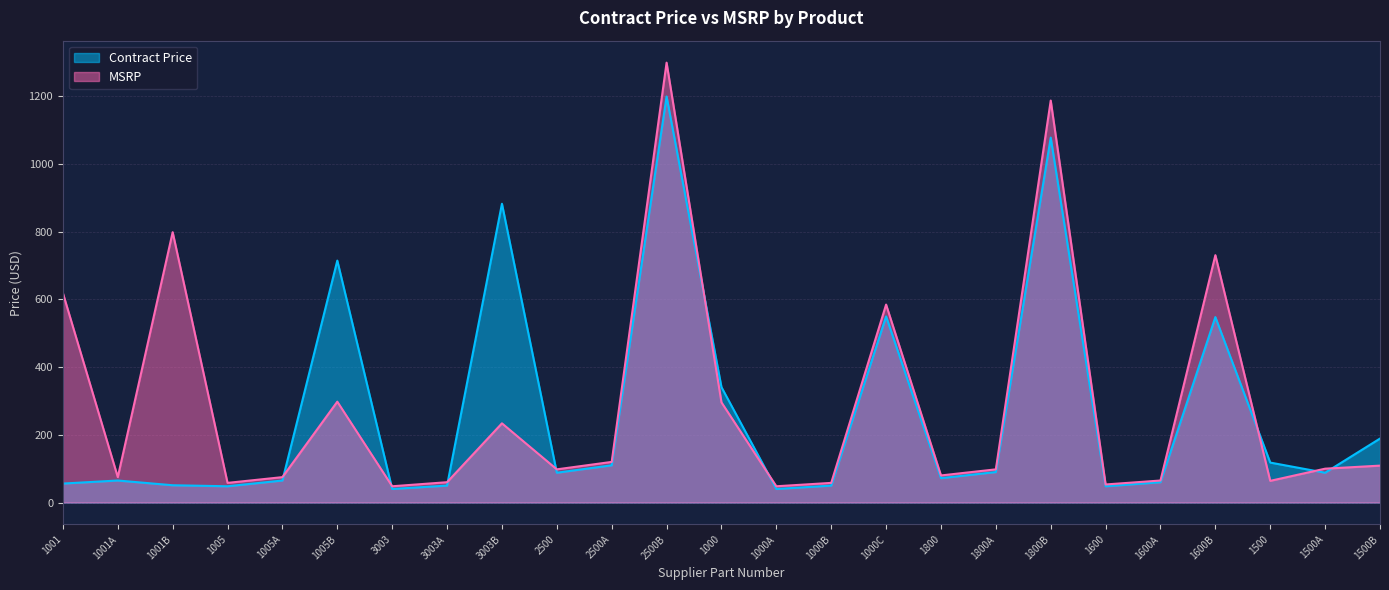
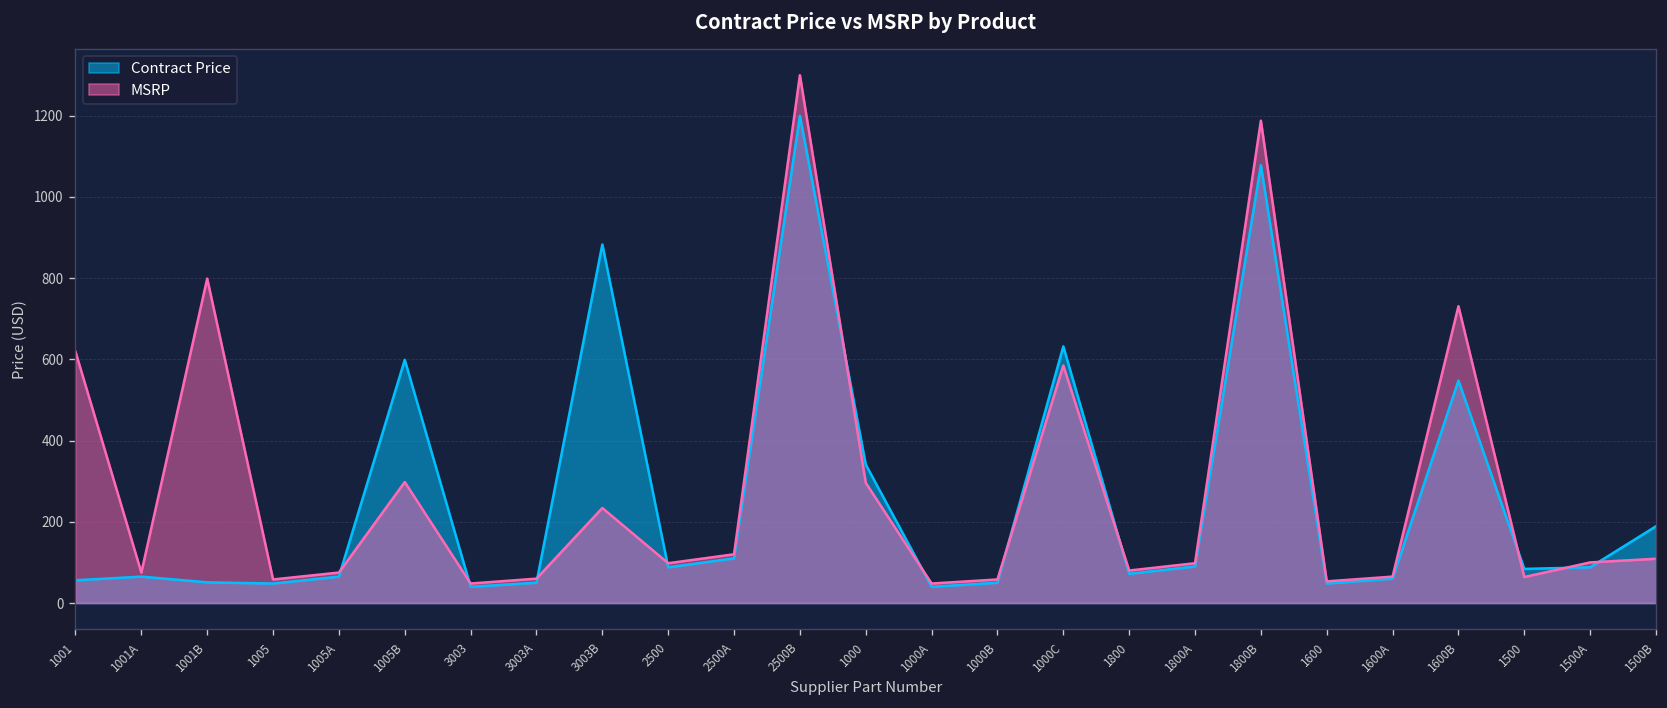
Contract Price, 1005B: 720 -> 600
Contract Price, 1000C: 550 -> 630
Contract Price, 1500: 120 -> 80
